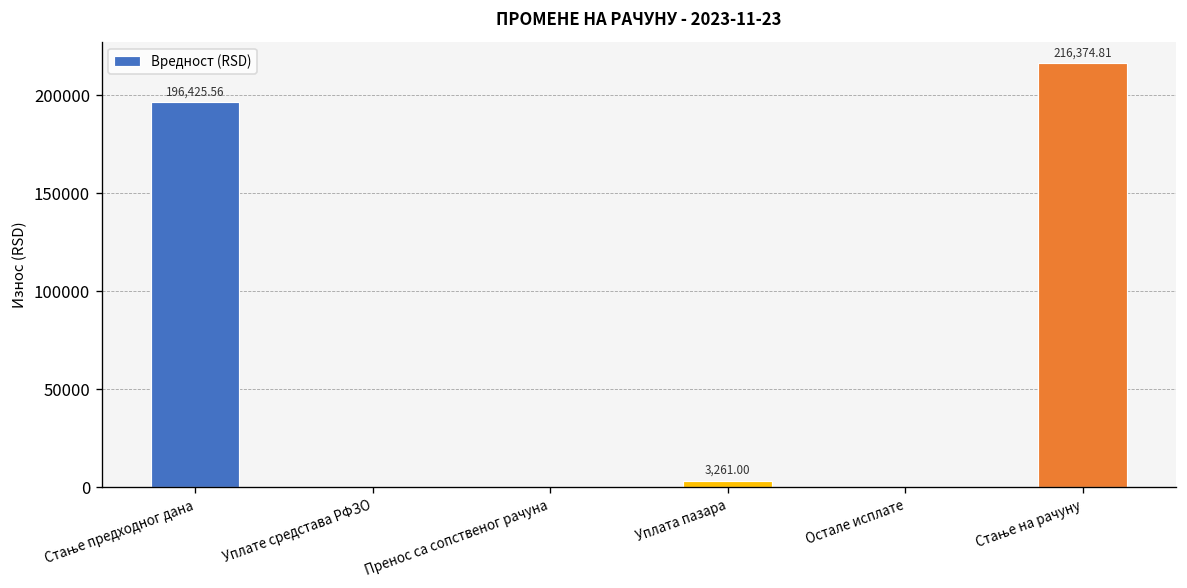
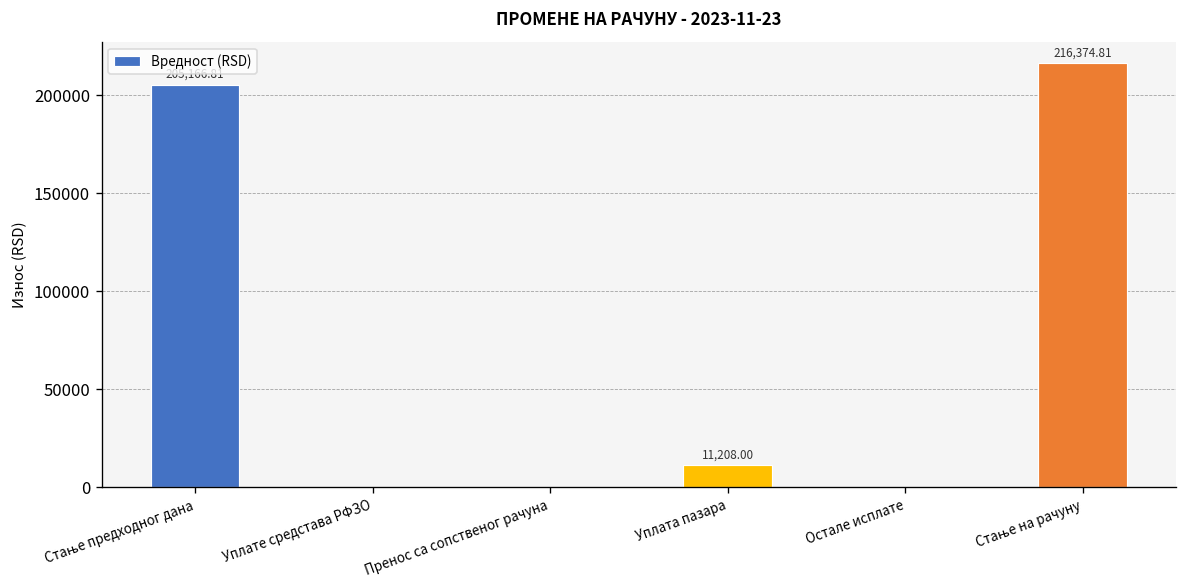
Стање предходног дана: 196000 -> 205000
Уплата пазара: 3,261.00 -> 11,208.00
